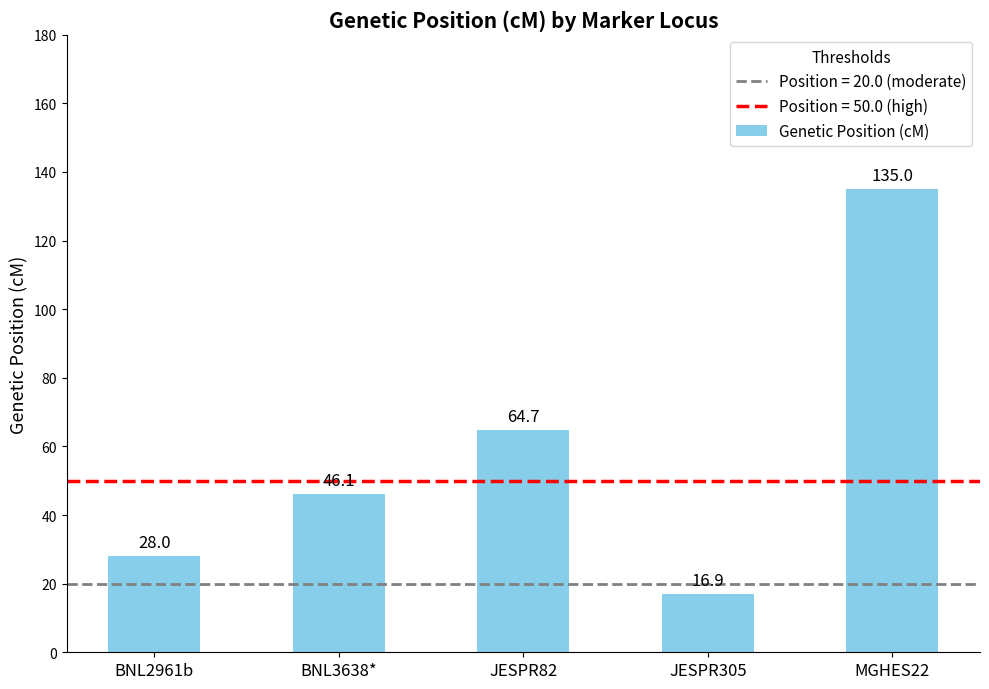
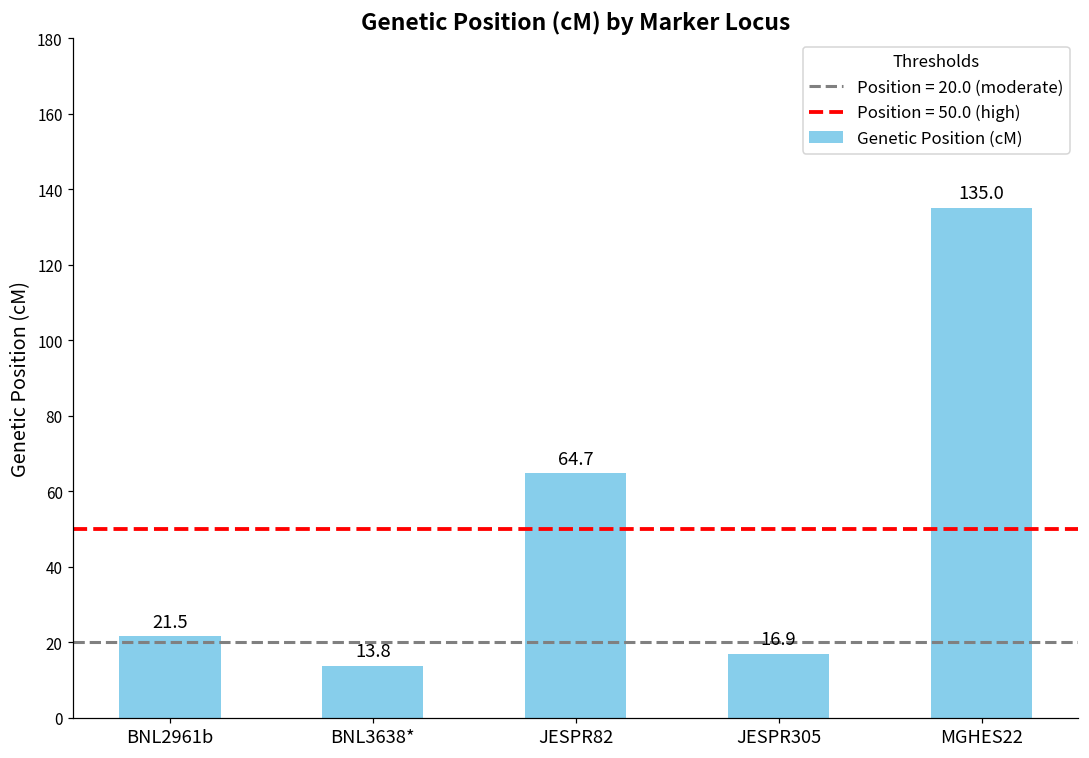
BNL2961b: 28.0 -> 21.5
BNL3638*: 46.1 -> 13.8
